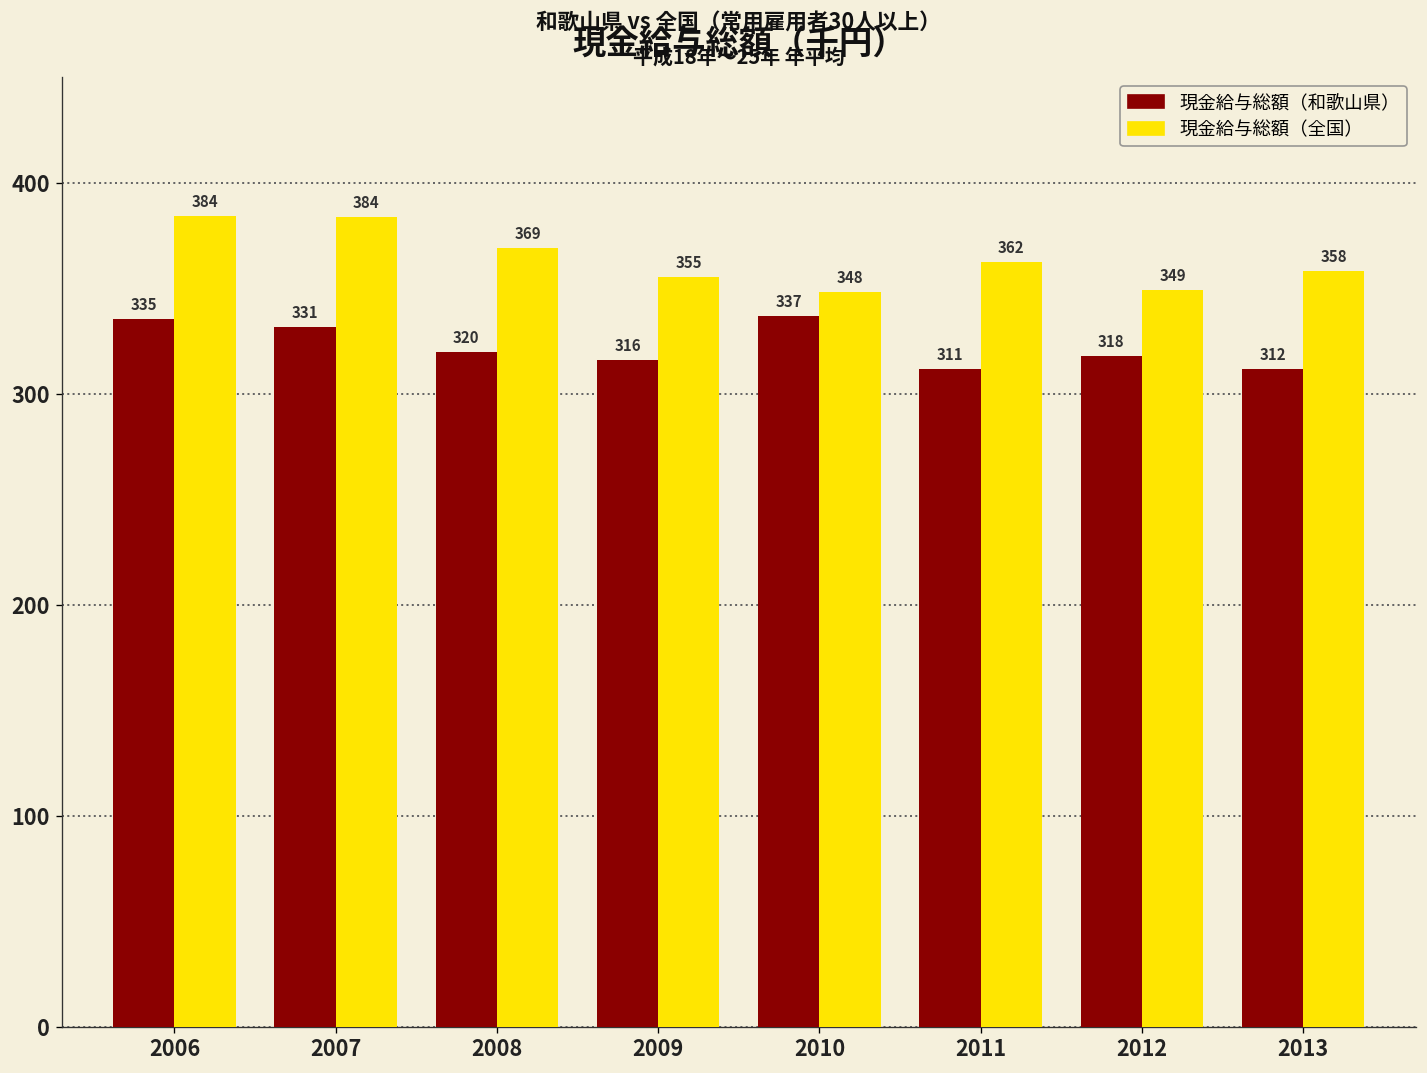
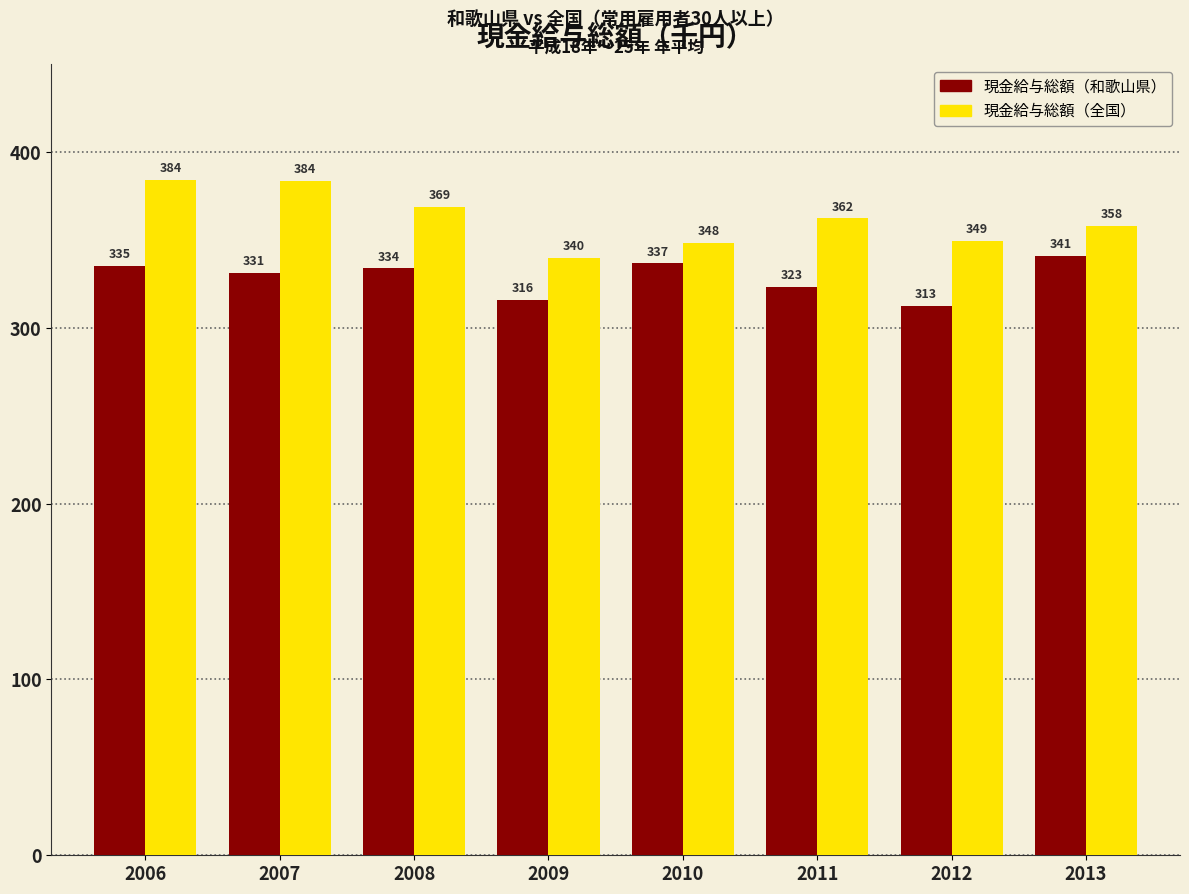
現金給与総額（和歌山県）, 2008: 320 -> 334
現金給与総額（全国）, 2009: 355 -> 340
現金給与総額（和歌山県）, 2011: 311 -> 323
現金給与総額（和歌山県）, 2012: 318 -> 313
現金給与総額（和歌山県）, 2013: 312 -> 341
